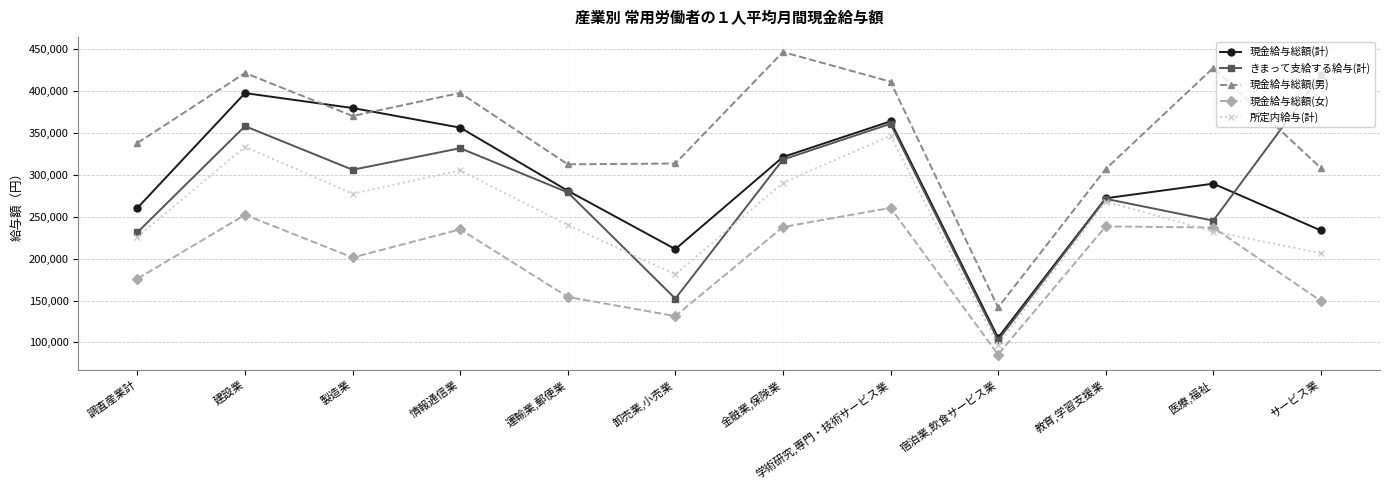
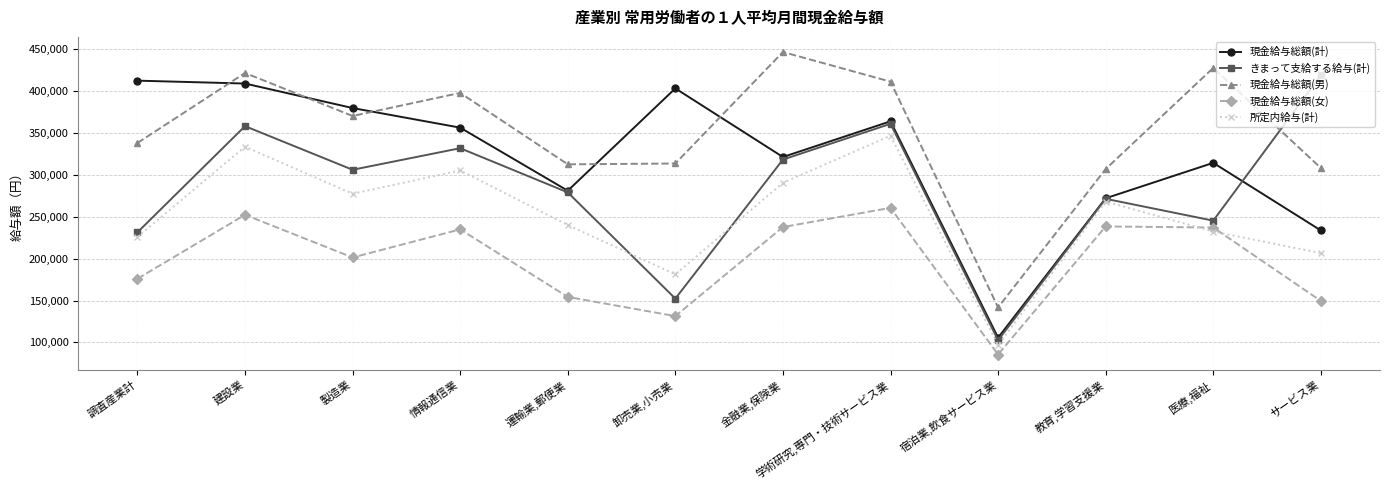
現金給与総額(計), 調査産業計: 260,000 -> 410,000
現金給与総額(計), 建設業: 400,000 -> 410,000
現金給与総額(計), 卸売業,小売業: 210,000 -> 400,000
現金給与総額(計), 医療,福祉: 290,000 -> 310,000
